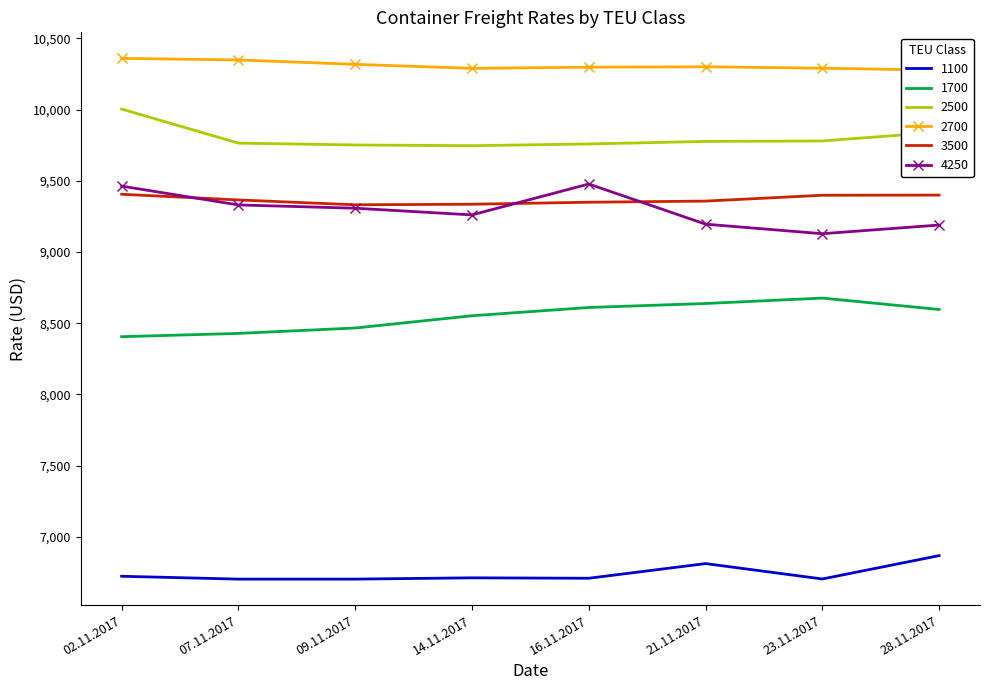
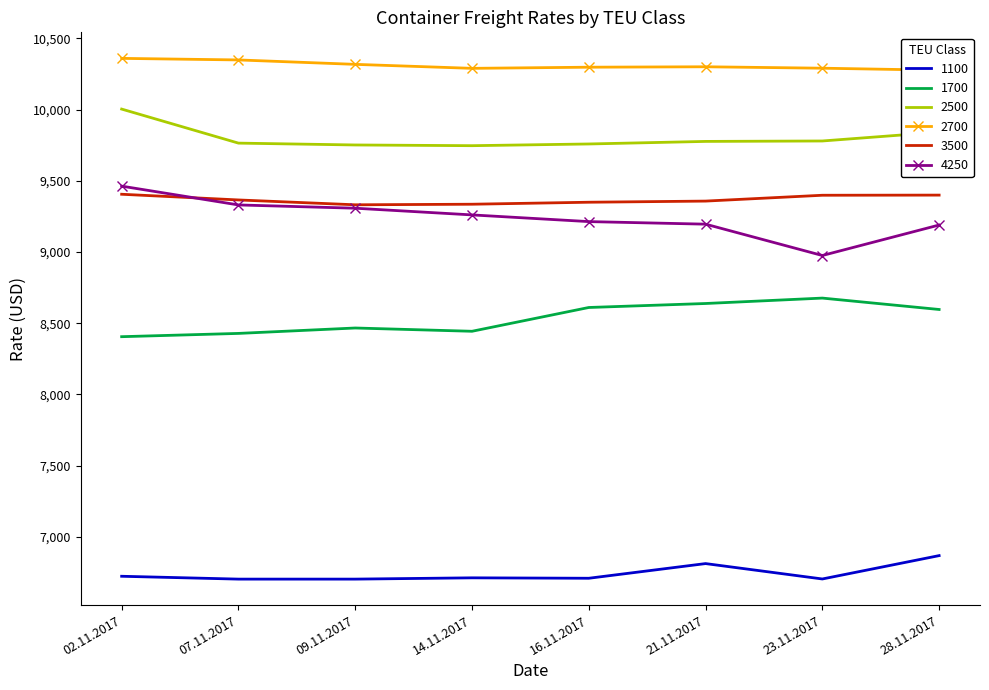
1700, 14.11.2017: 8,550 -> 8,440
4250, 16.11.2017: 9,480 -> 9,210
4250, 23.11.2017: 9,130 -> 8,980
